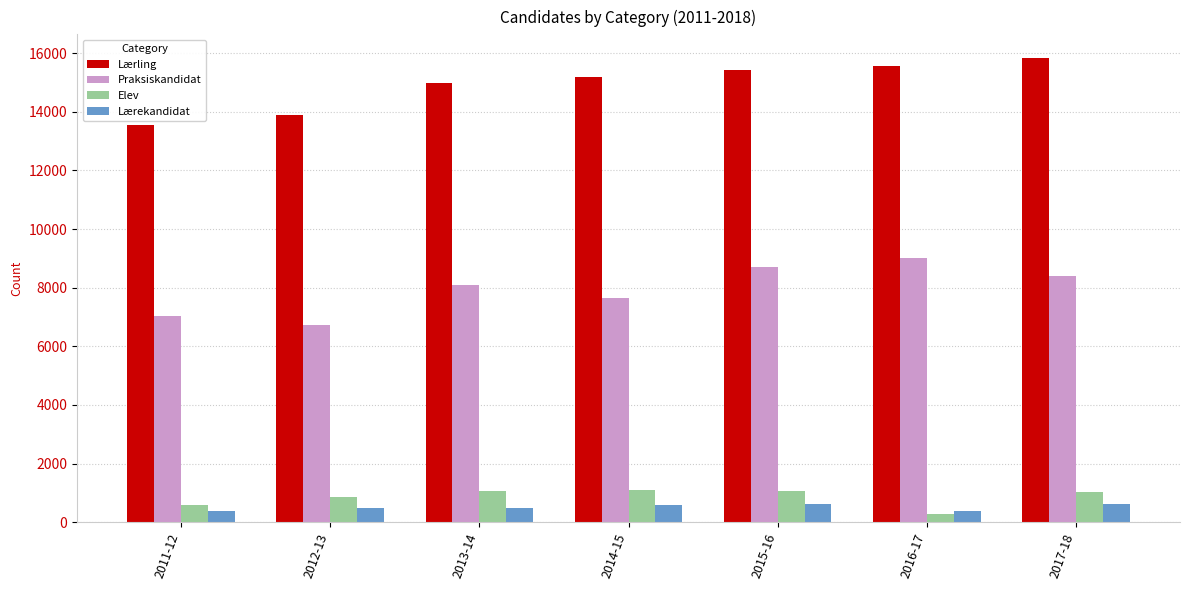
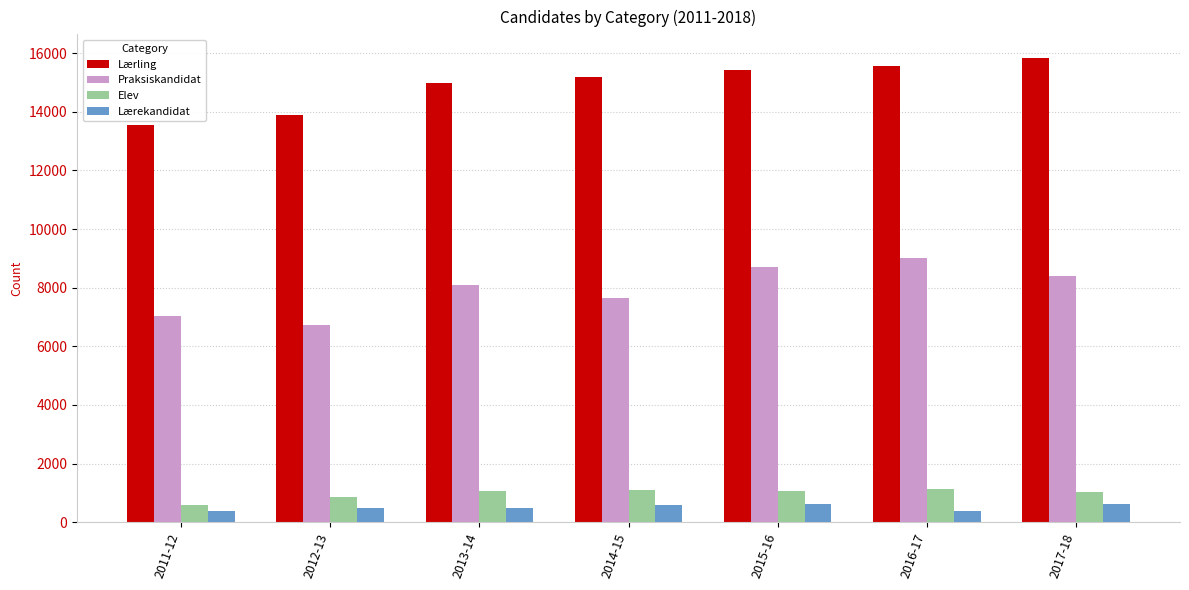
Elev, 2016-17: 300 -> 1100
